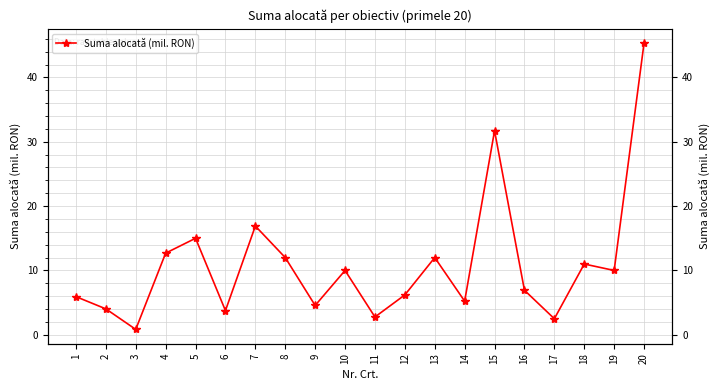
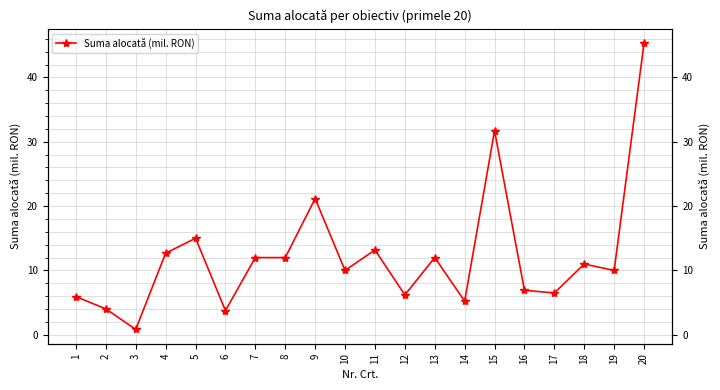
7: 17 -> 12
9: 5 -> 21
11: 3 -> 13
17: 3 -> 7
